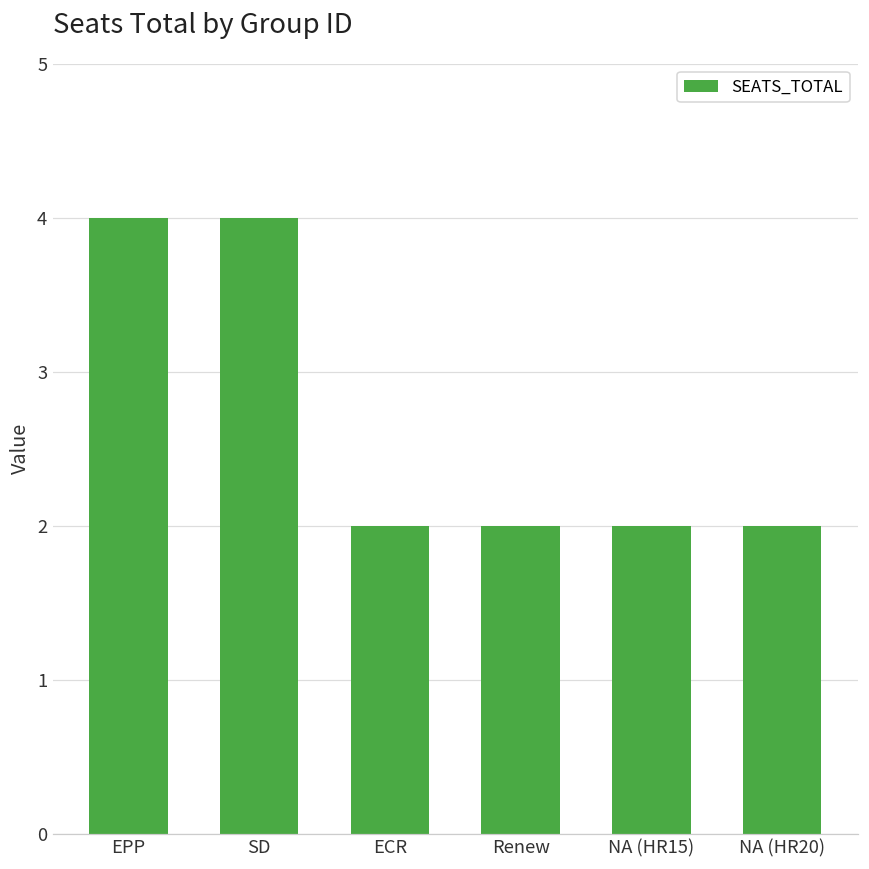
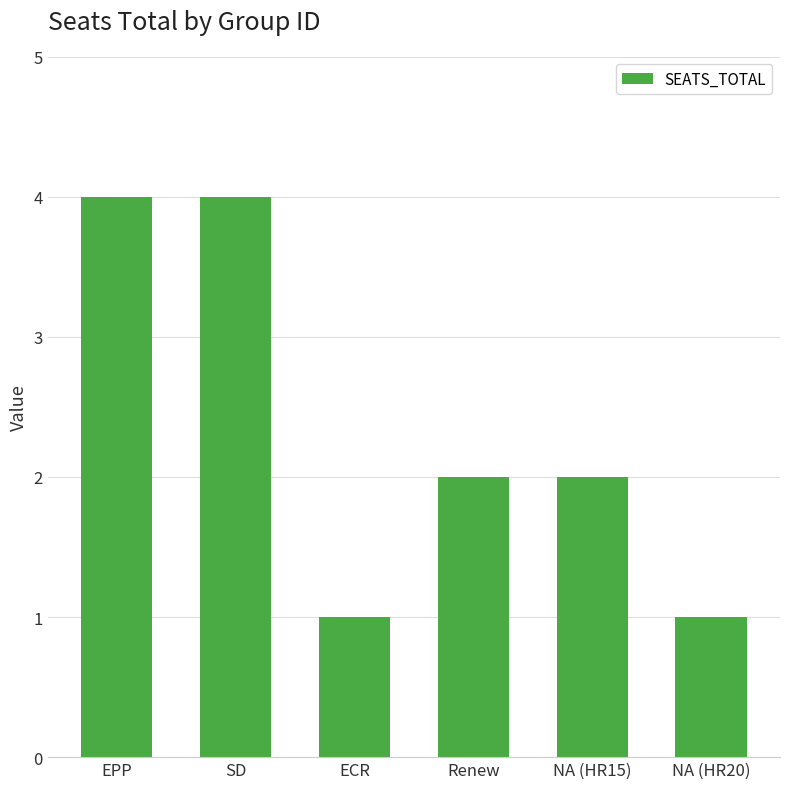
ECR: 2 -> 1
NA (HR20): 2 -> 1
